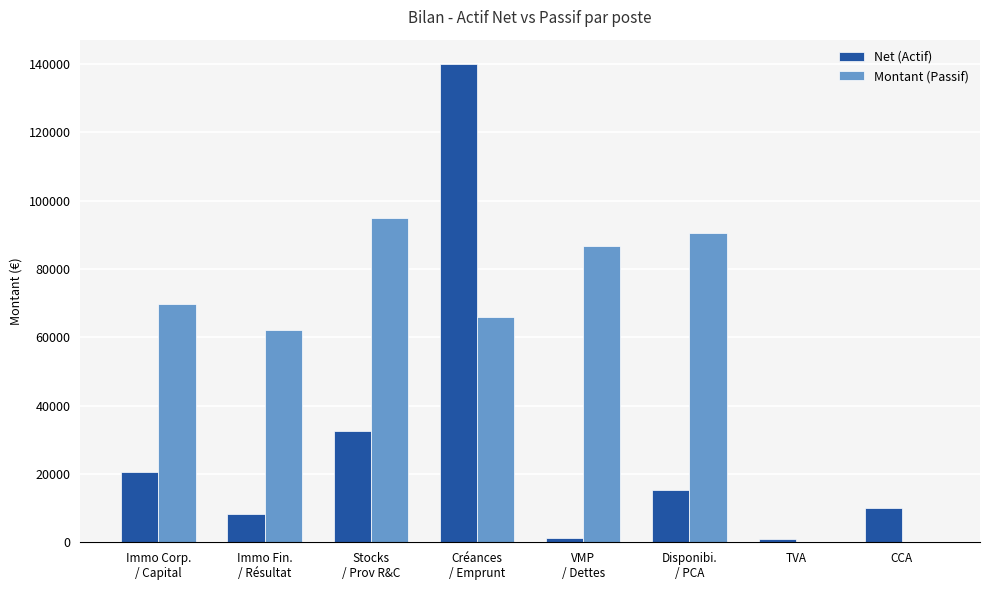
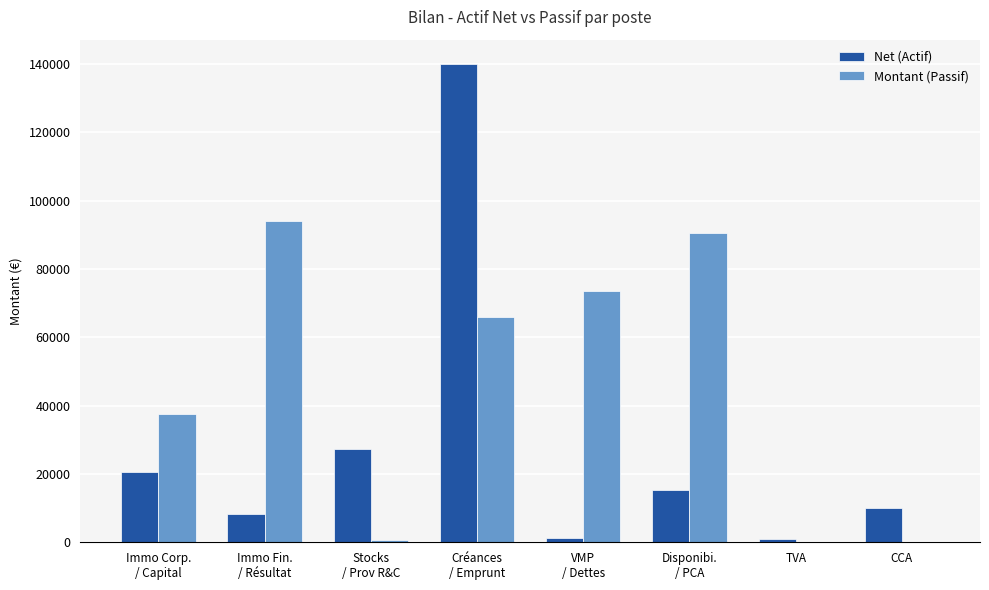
Montant (Passif), Immo Corp. / Capital: 70000 -> 38000
Montant (Passif), Immo Fin. / Résultat: 62000 -> 94000
Net (Actif), Stocks / Prov R&C: 33000 -> 27000
Montant (Passif), Stocks / Prov R&C: 95000 -> 1000
Montant (Passif), VMP / Dettes: 87000 -> 73000
